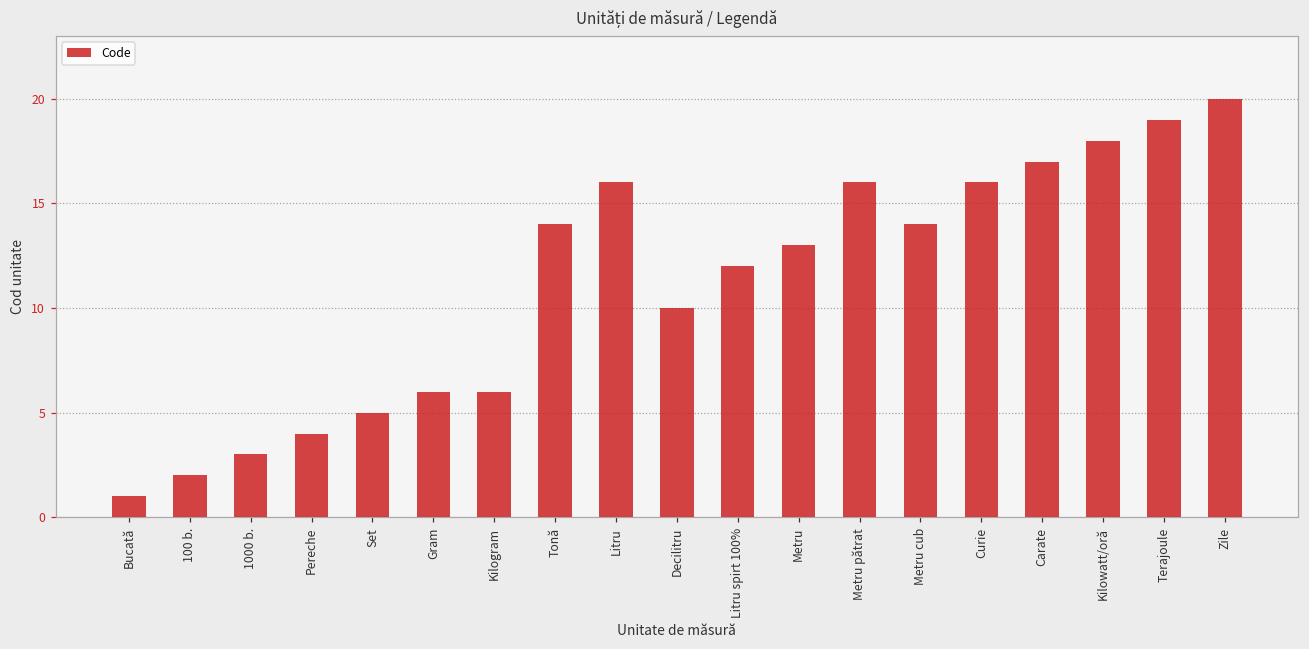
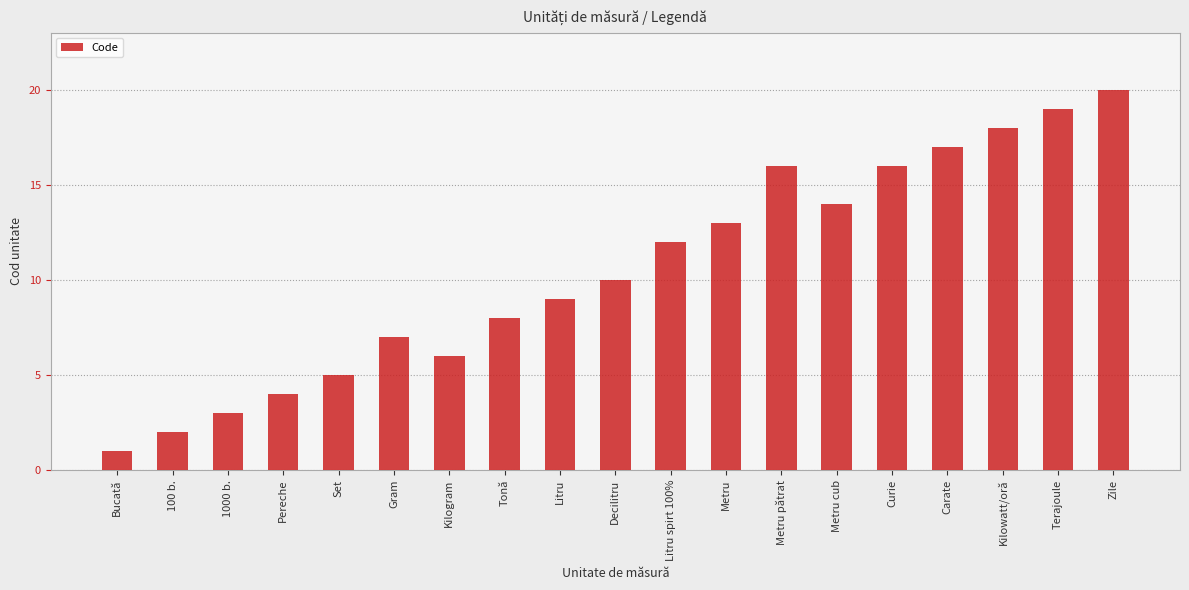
Gram: 6 -> 7
Tonă: 14 -> 8
Litru: 16 -> 9
